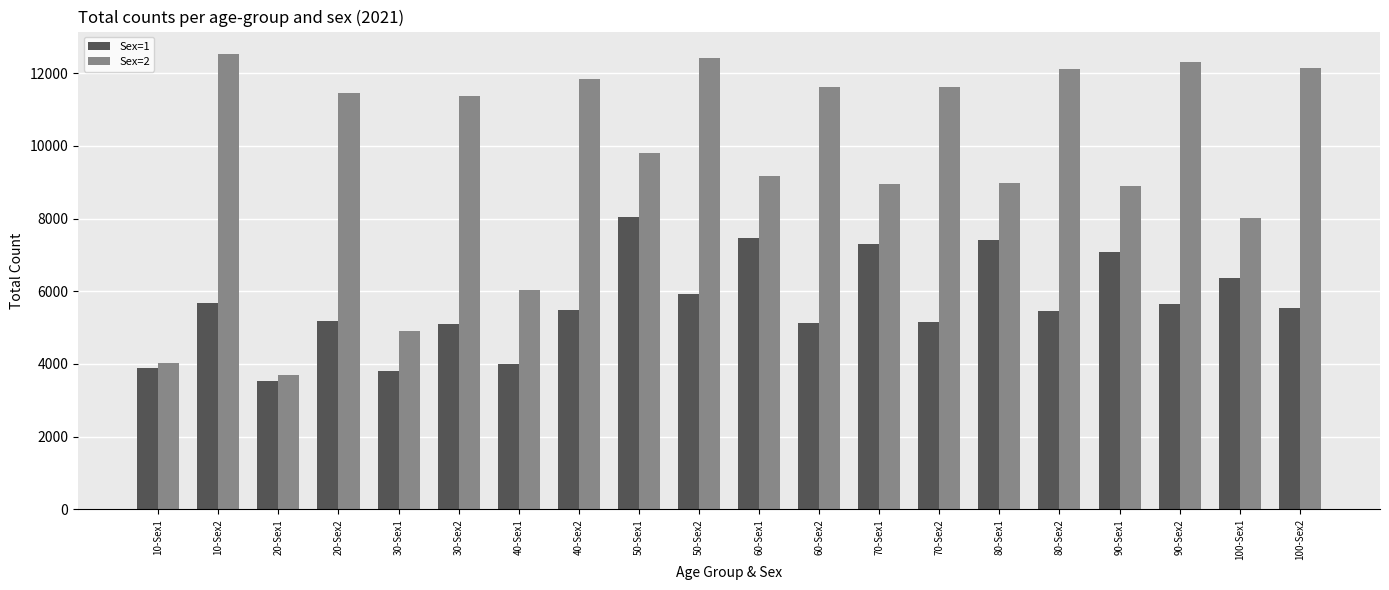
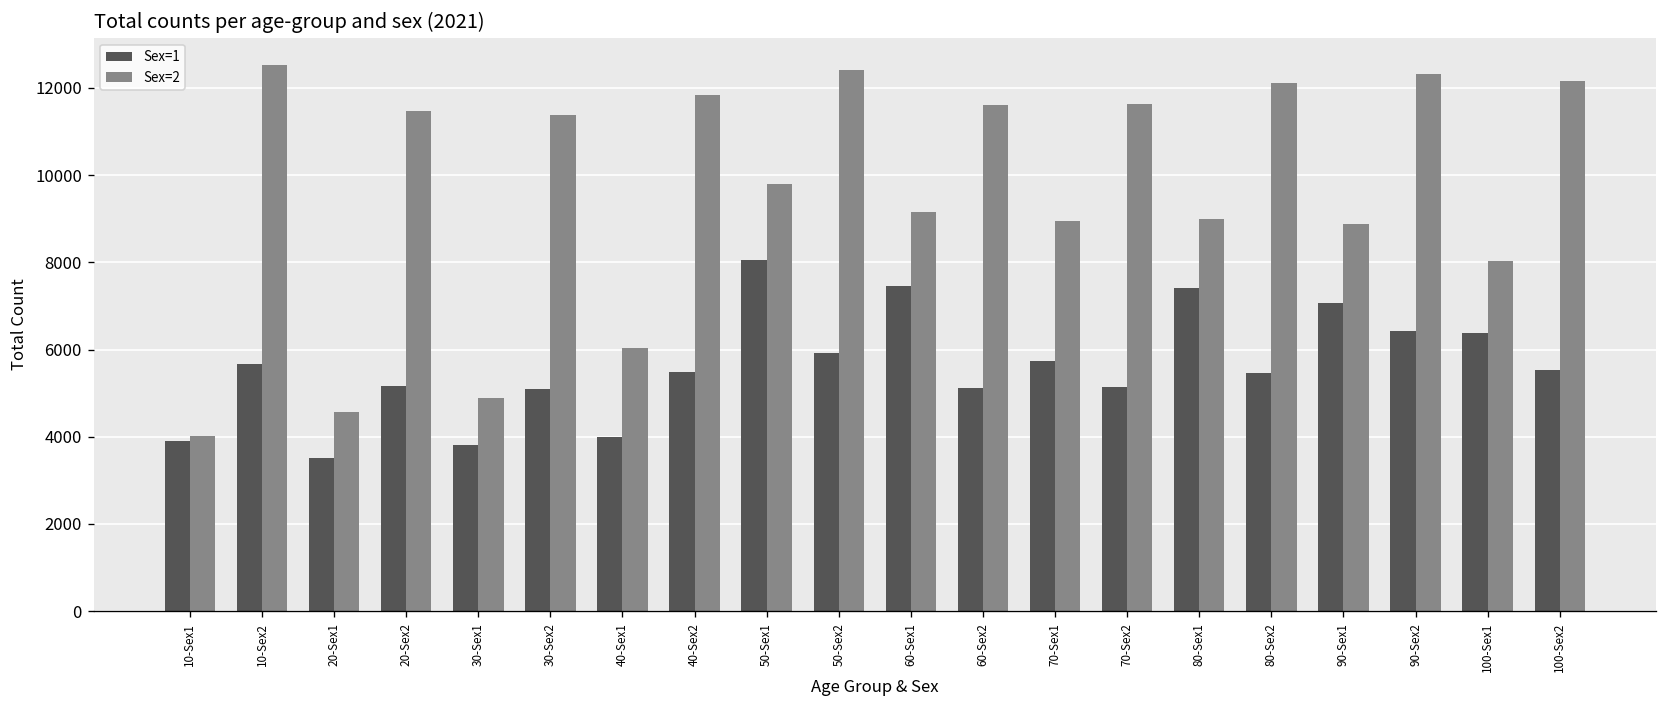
Sex=2, 20-Sex1: 3700 -> 4600
Sex=1, 70-Sex1: 7300 -> 5700
Sex=1, 90-Sex2: 5600 -> 6400
